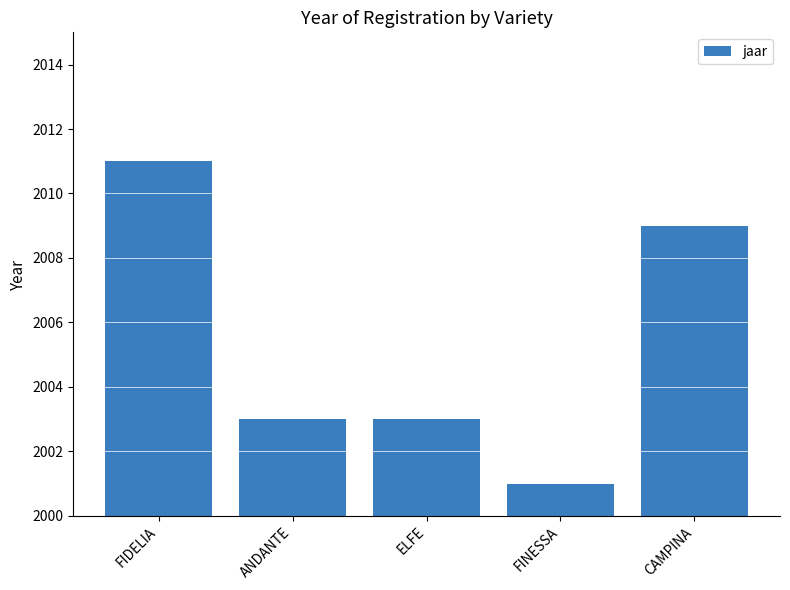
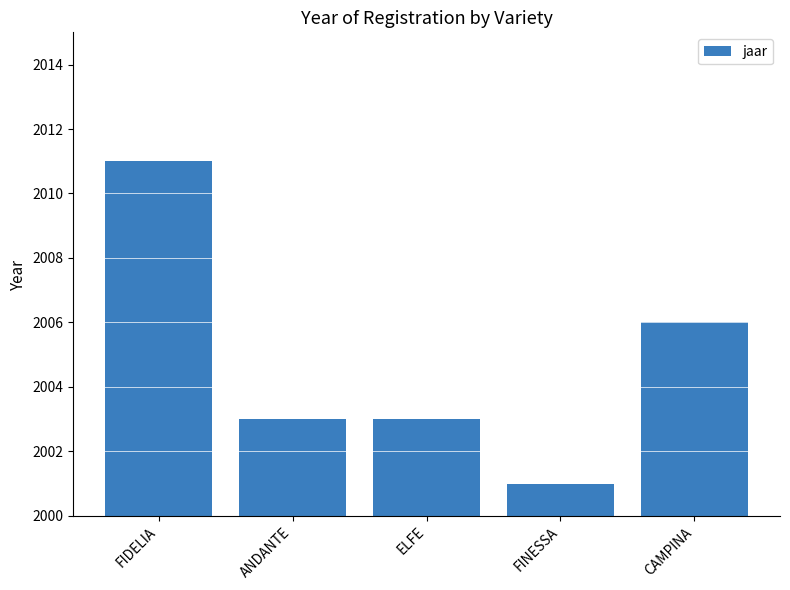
CAMPINA: 2009 -> 2006
